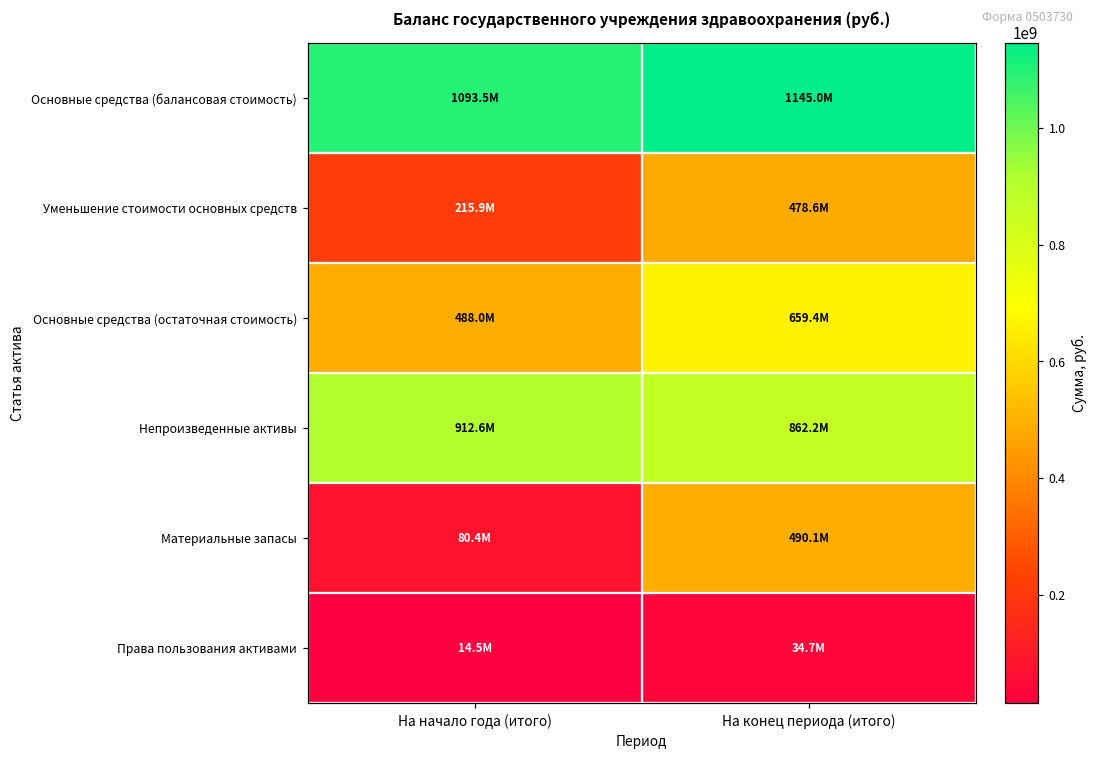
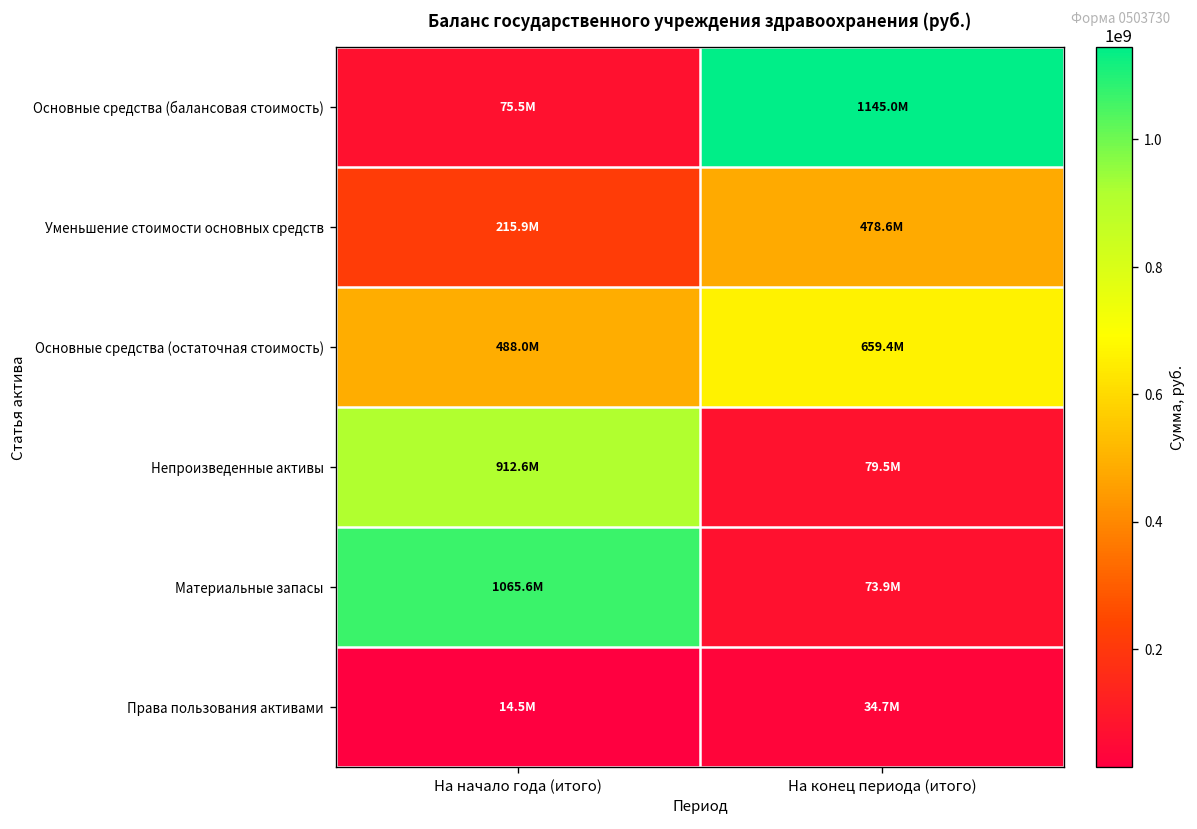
Основные средства (балансовая стоимость), На начало года (итого): 1093.5M -> 75.5M
Непроизведенные активы, На конец периода (итого): 862.2M -> 79.5M
Материальные запасы, На начало года (итого): 80.4M -> 1065.6M
Материальные запасы, На конец периода (итого): 490.1M -> 73.9M
